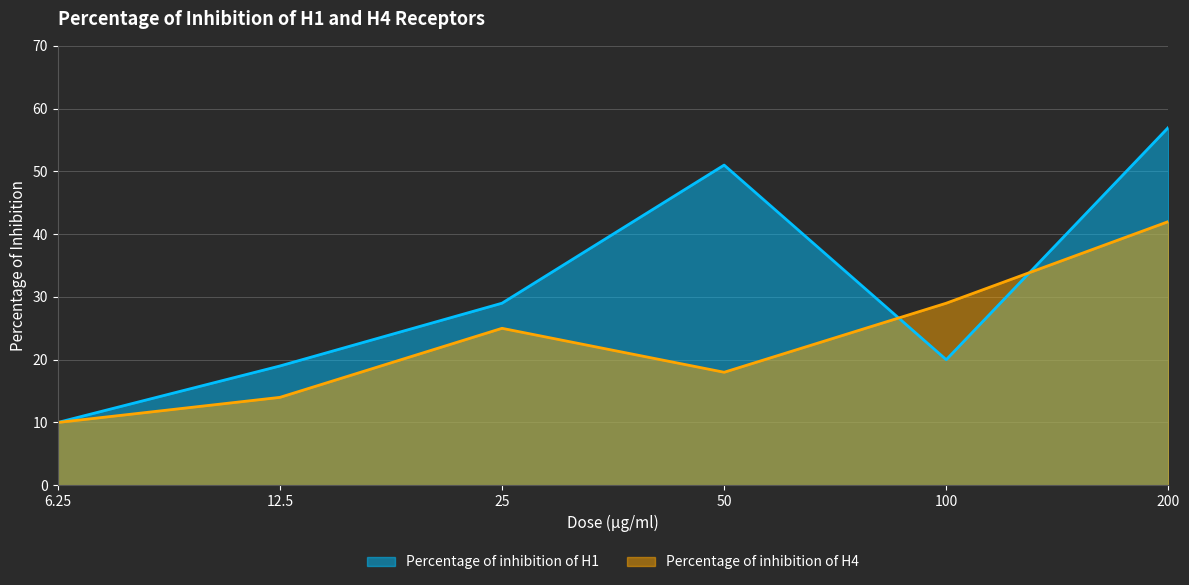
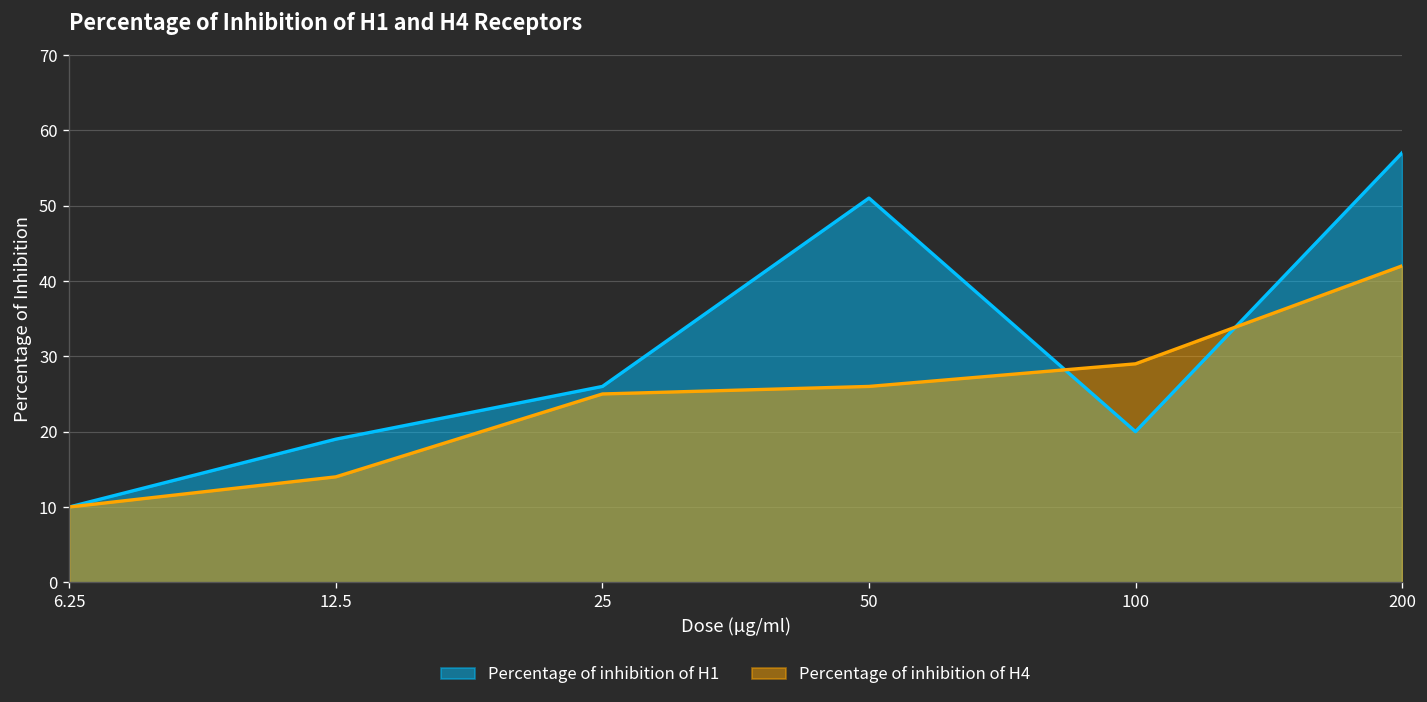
Percentage of inhibition of H1, 25: 29 -> 26
Percentage of inhibition of H4, 50: 18 -> 26
